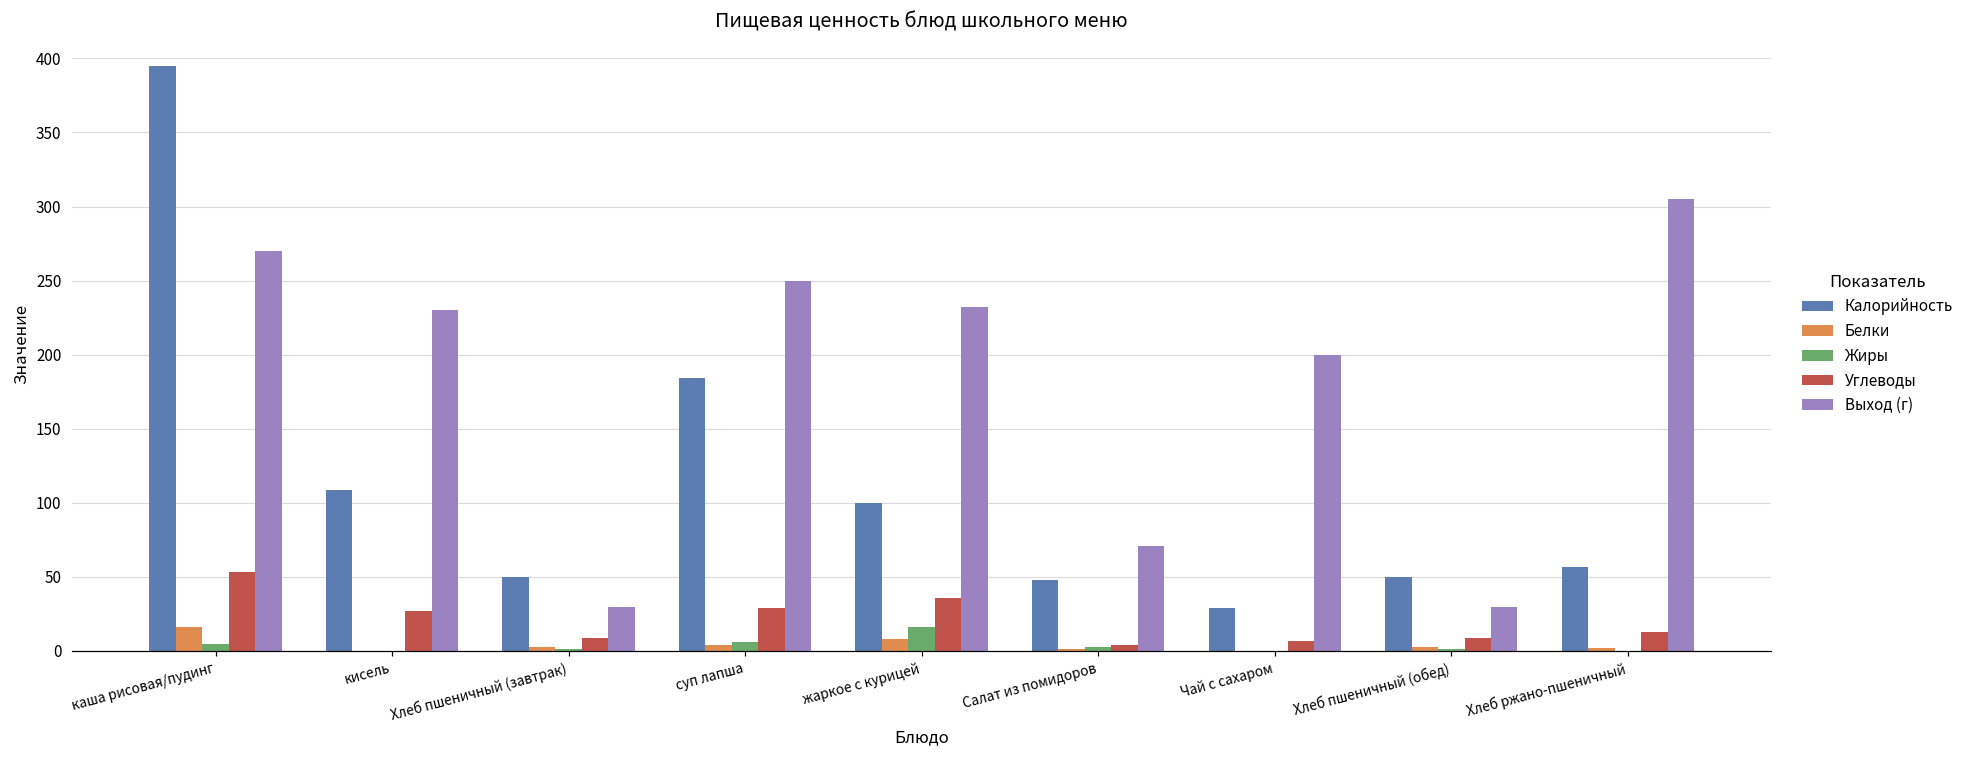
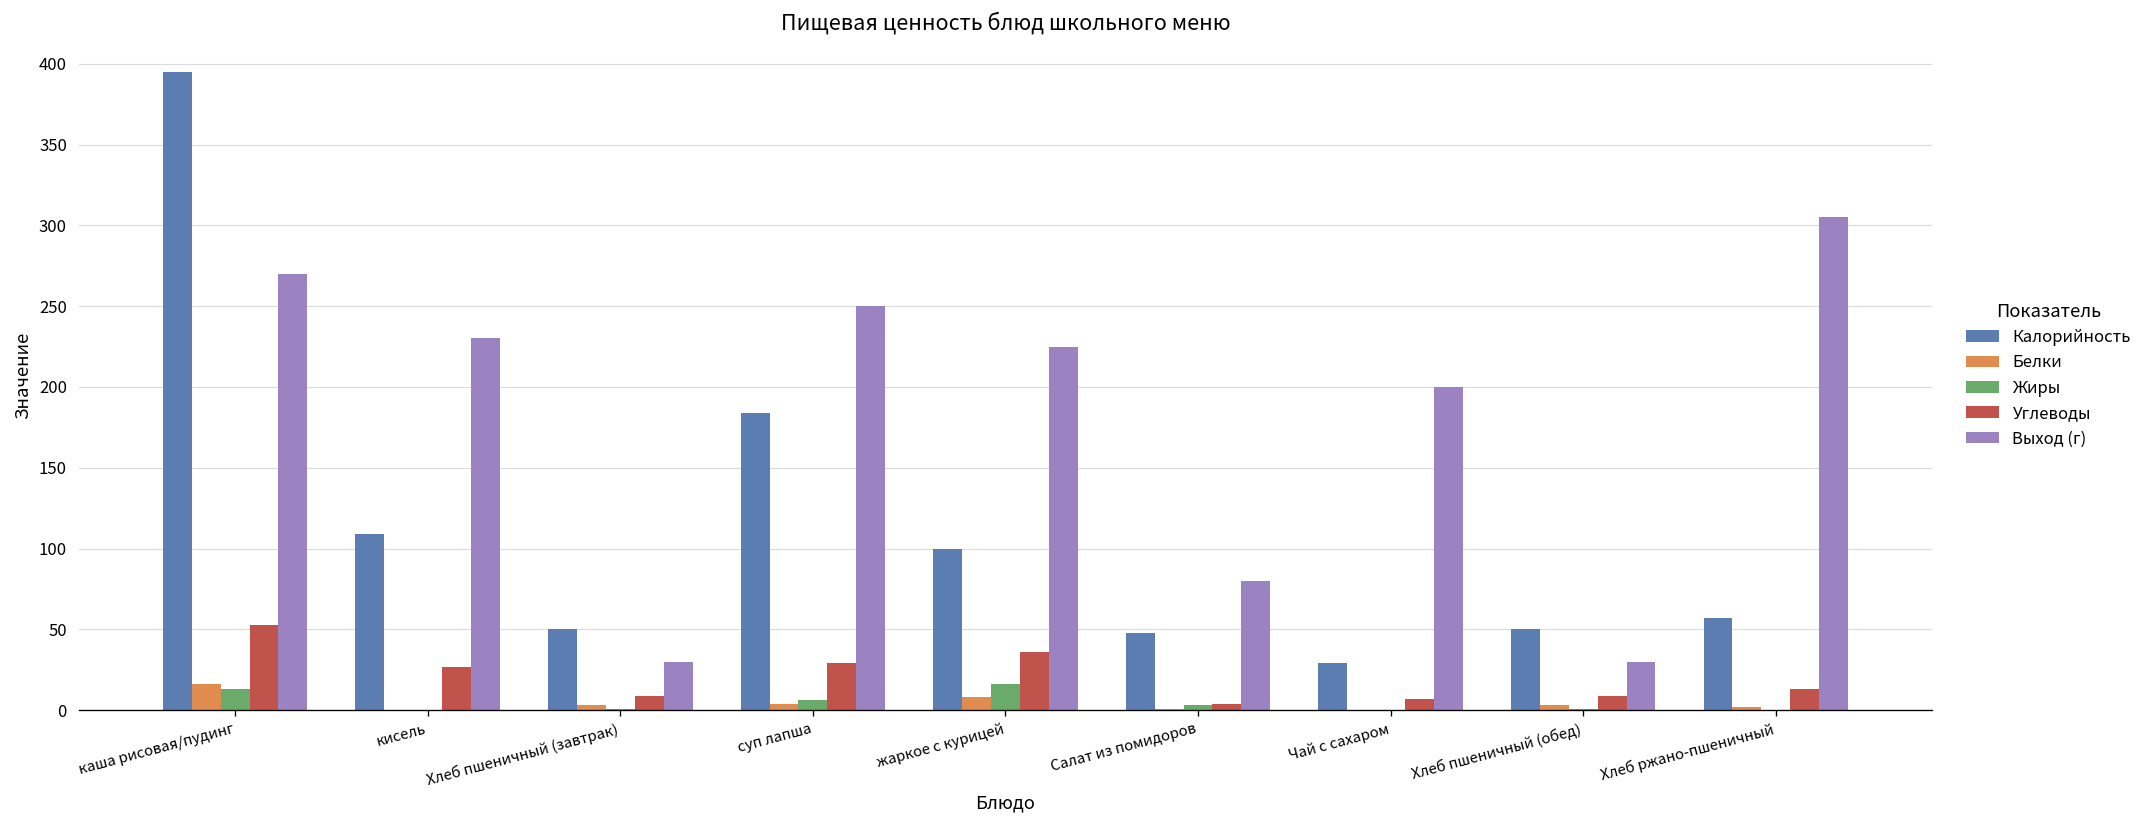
Жиры, каша рисовая/пудинг: 5 -> 13
Выход (г), жаркое с курицей: 232 -> 225
Выход (г), Салат из помидоров: 71 -> 80
